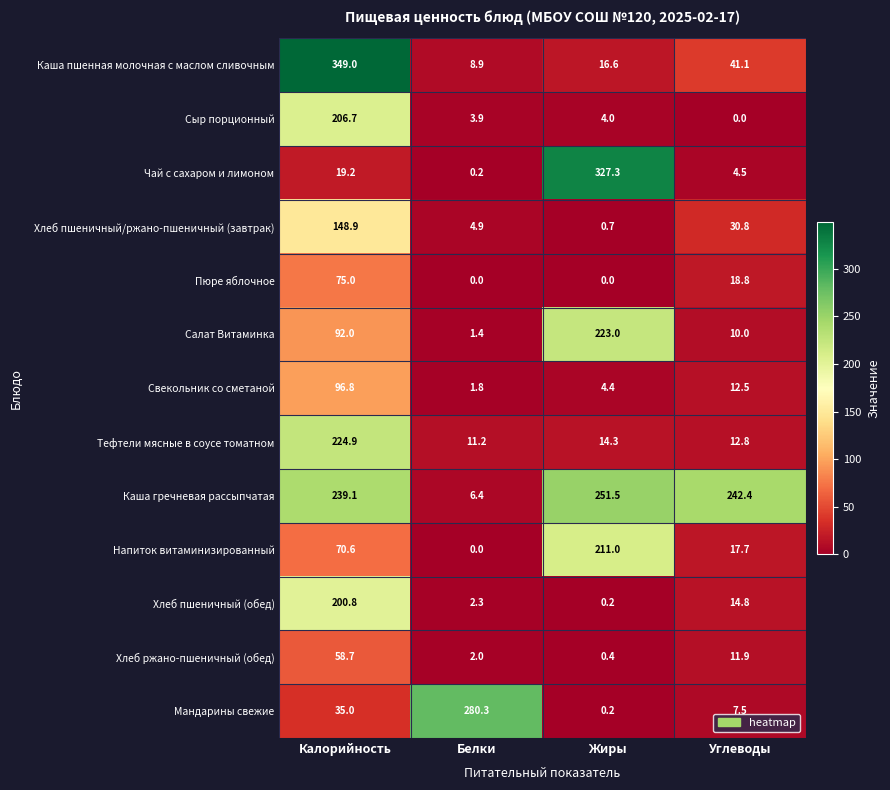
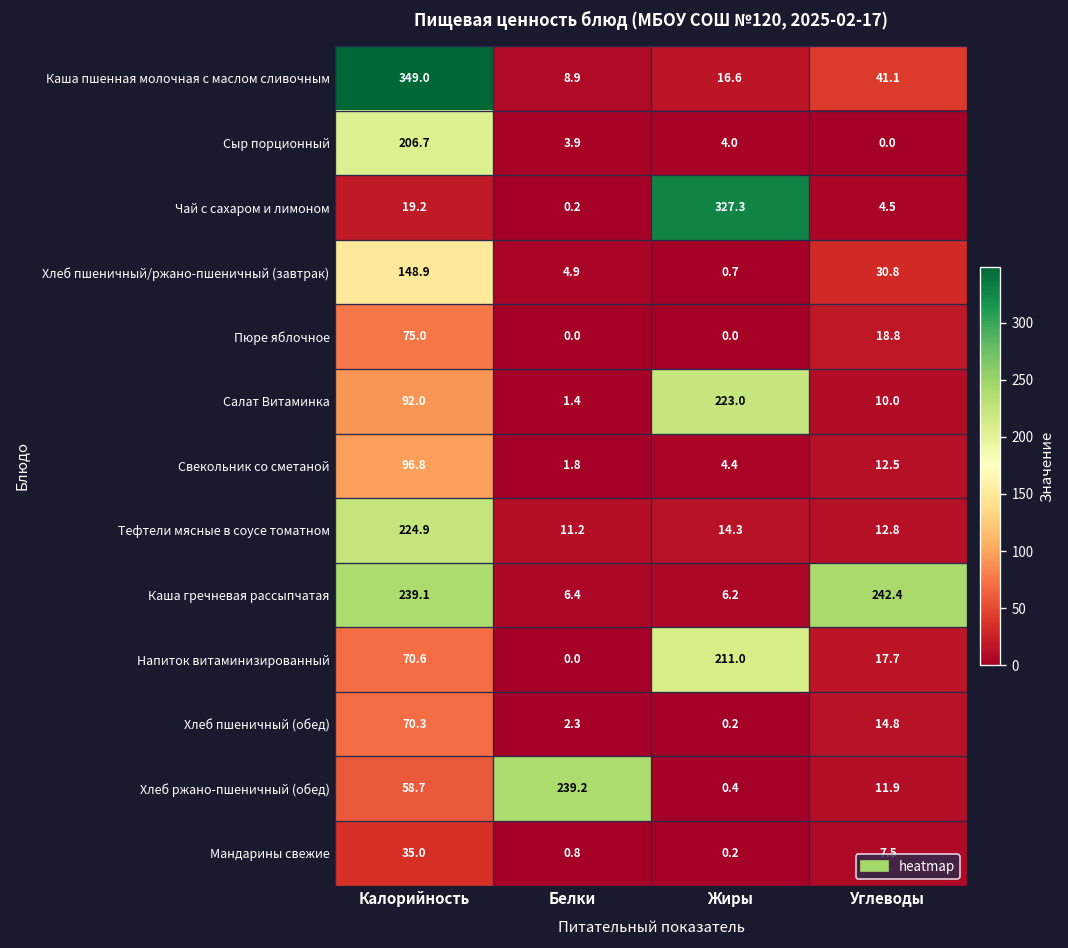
Каша гречневая рассыпчатая, Жиры: 251.5 -> 6.2
Хлеб пшеничный (обед), Калорийность: 200.8 -> 70.3
Хлеб ржано-пшеничный (обед), Белки: 2.0 -> 239.2
Мандарины свежие, Белки: 280.3 -> 0.8
